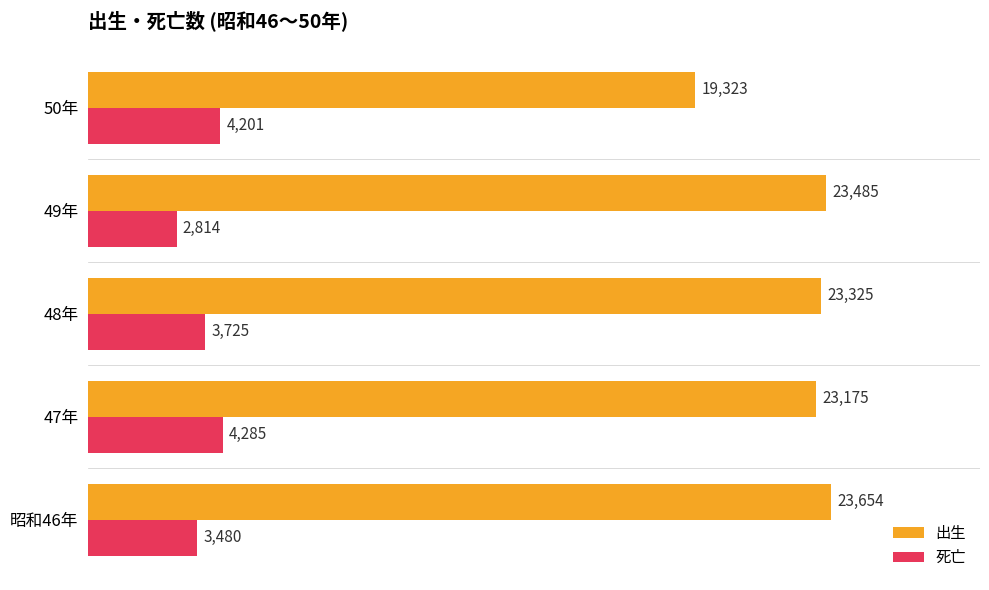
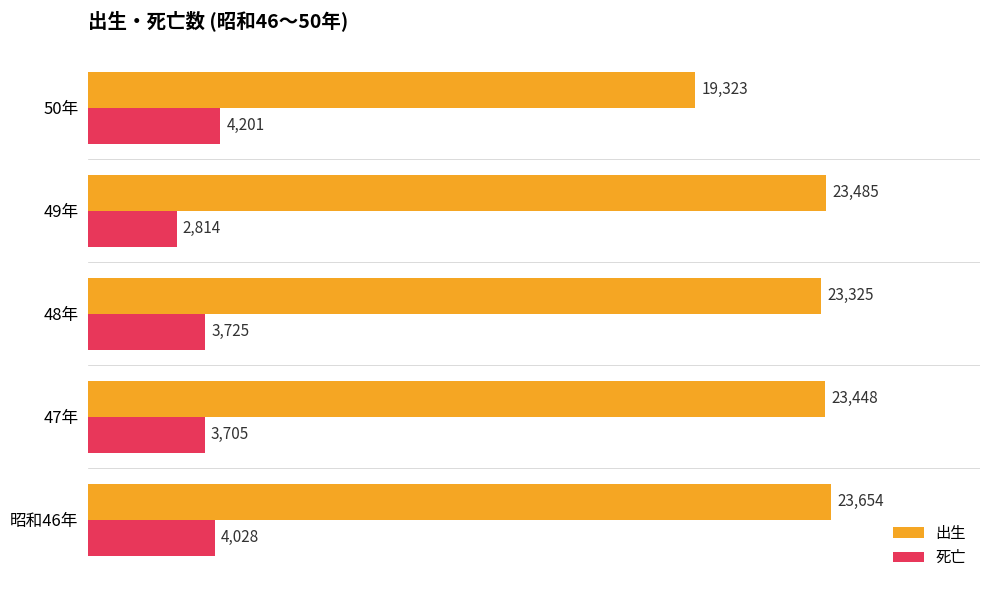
出生, 47年: 23,175 -> 23,448
死亡, 47年: 4,285 -> 3,705
死亡, 昭和46年: 3,480 -> 4,028
